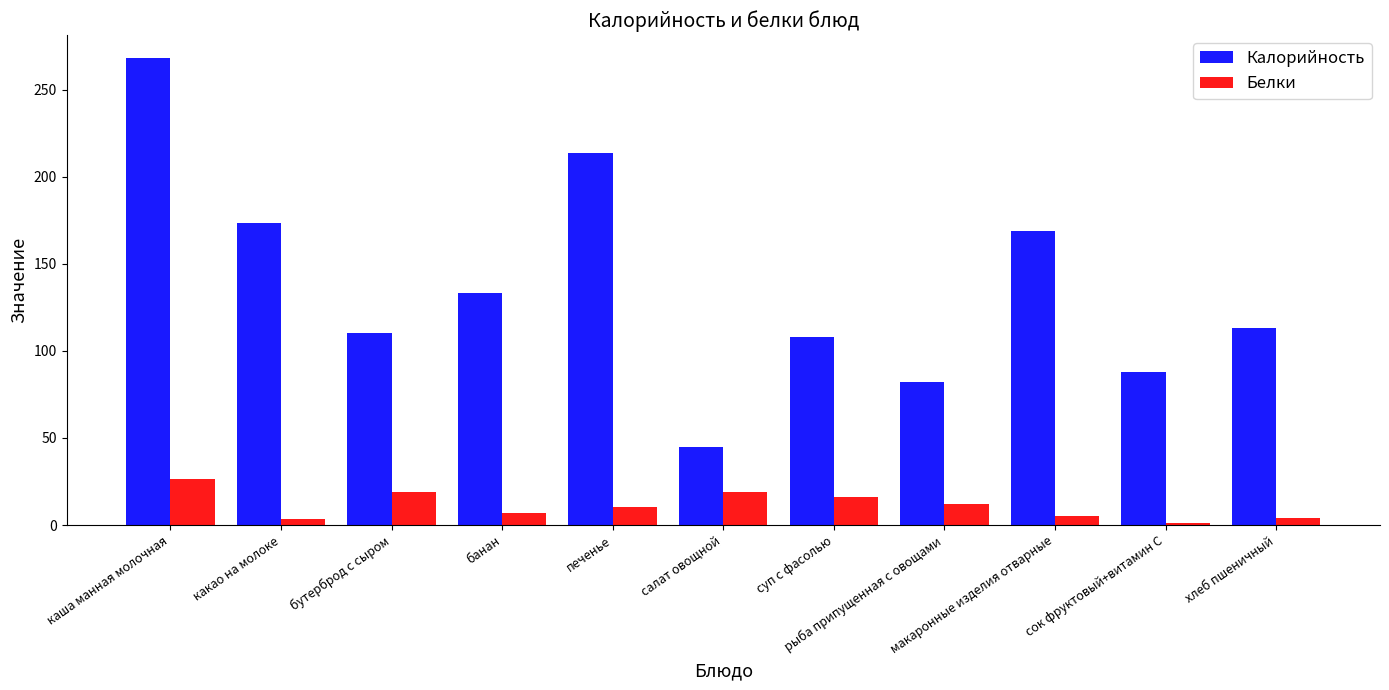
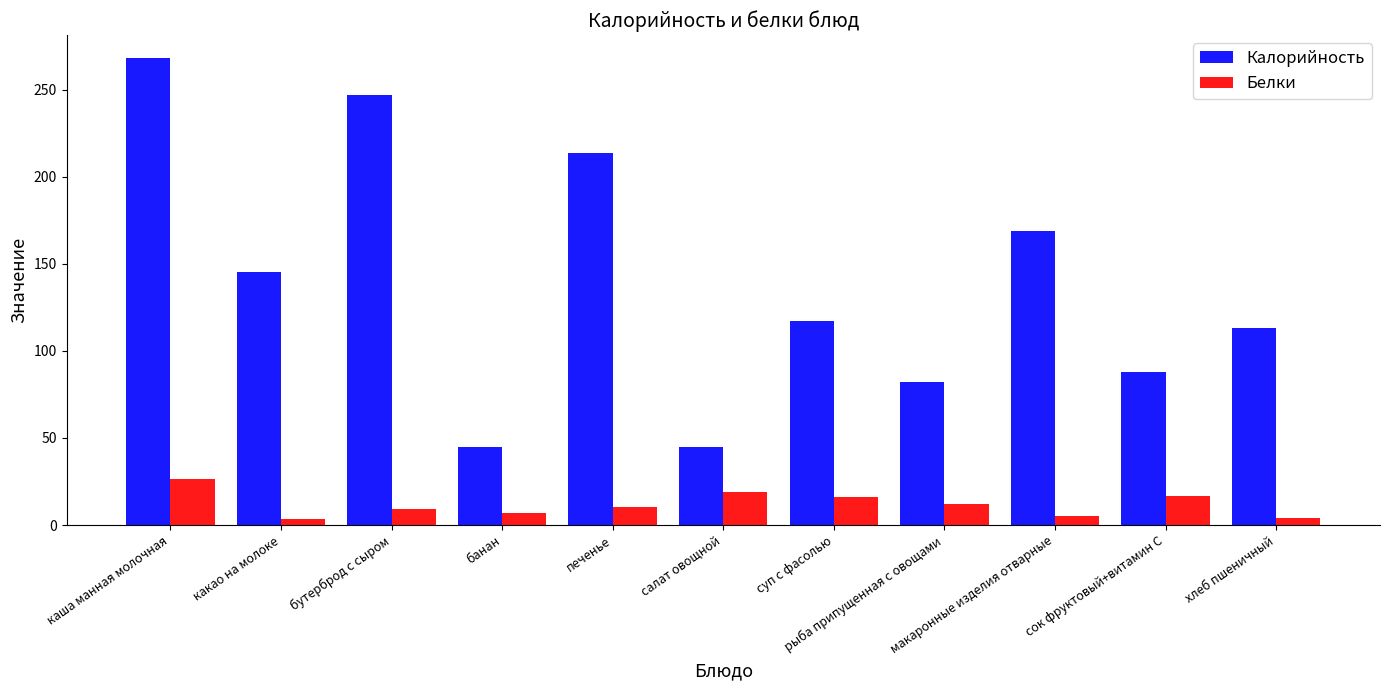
Калорийность, какао на молоке: 174 -> 145
Калорийность, бутерброд с сыром: 110 -> 247
Белки, бутерброд с сыром: 19 -> 9
Калорийность, банан: 133 -> 45
Калорийность, суп с фасолью: 108 -> 117
Белки, сок фруктовый+витамин С: 1 -> 17
